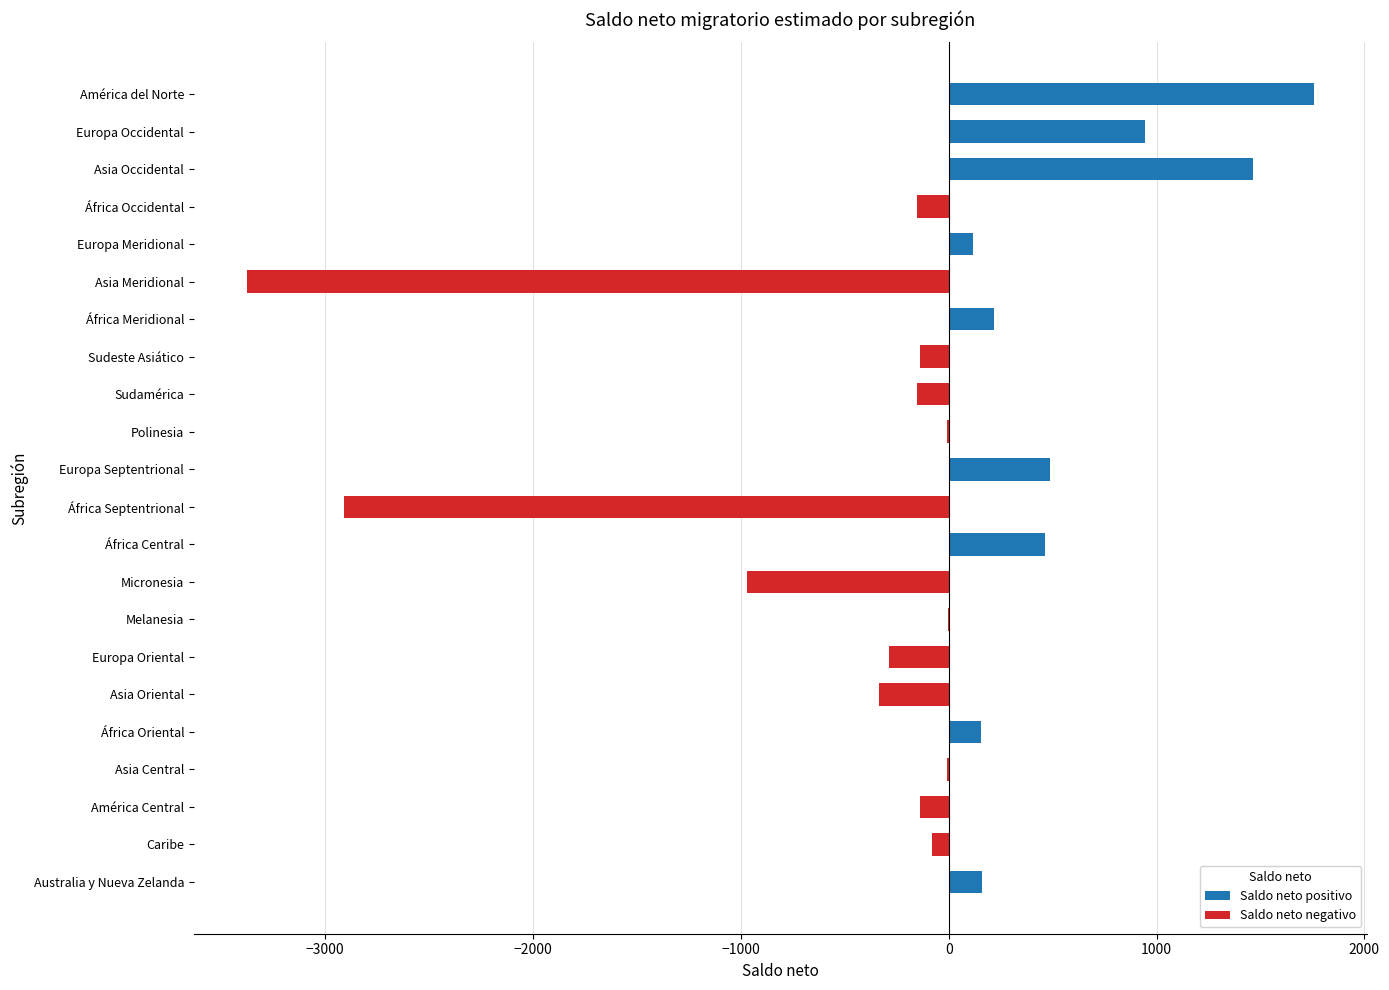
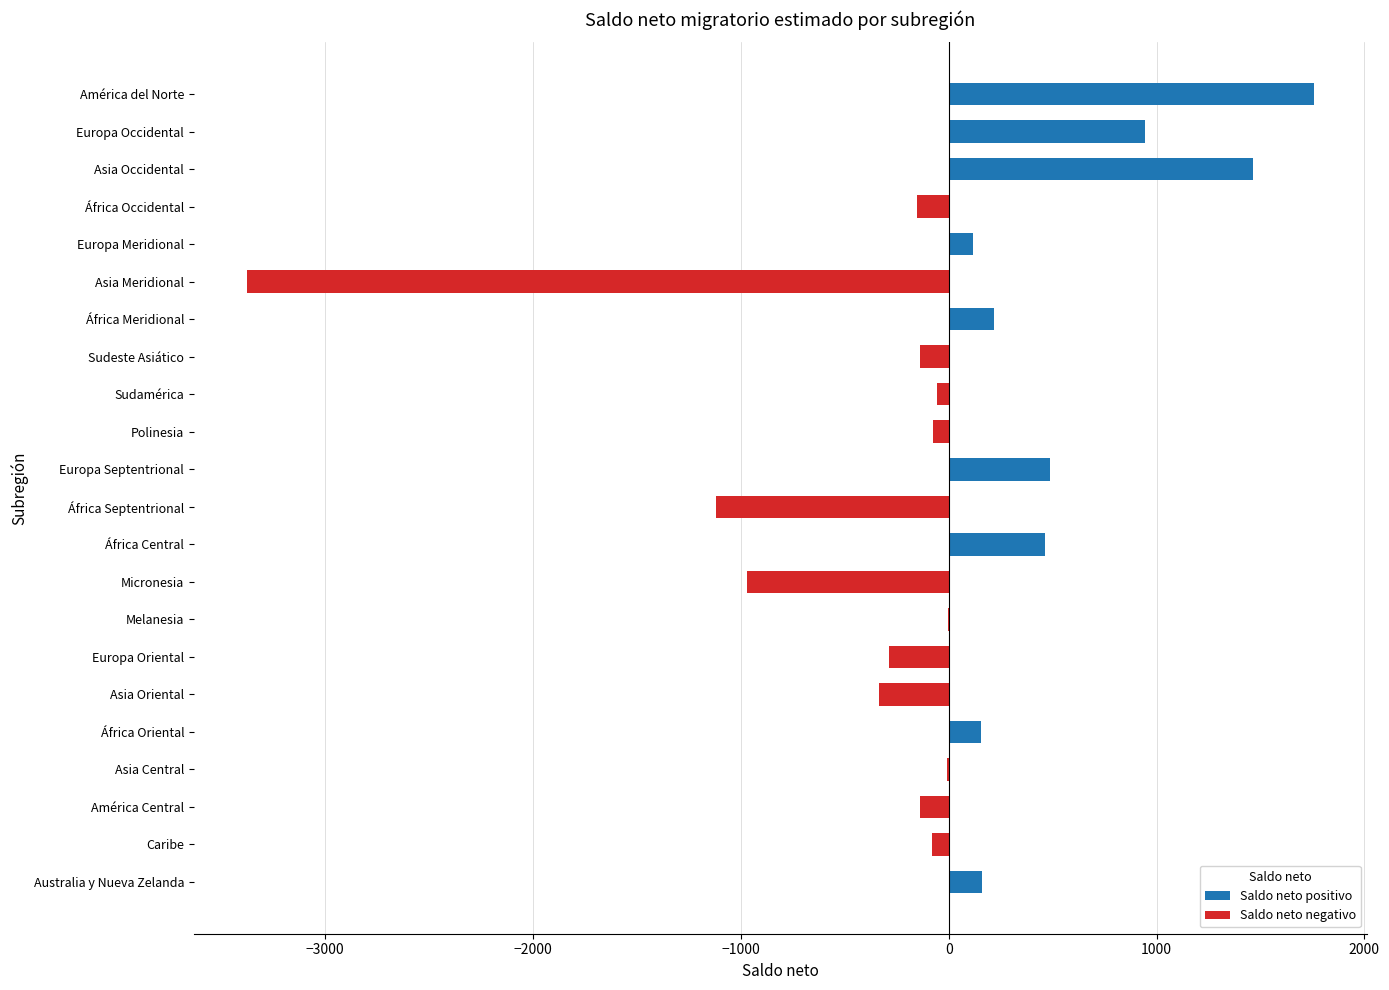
Sudamérica: -150 -> -60
Polinesia: -10 -> -80
África Septentrional: -2910 -> -1120
